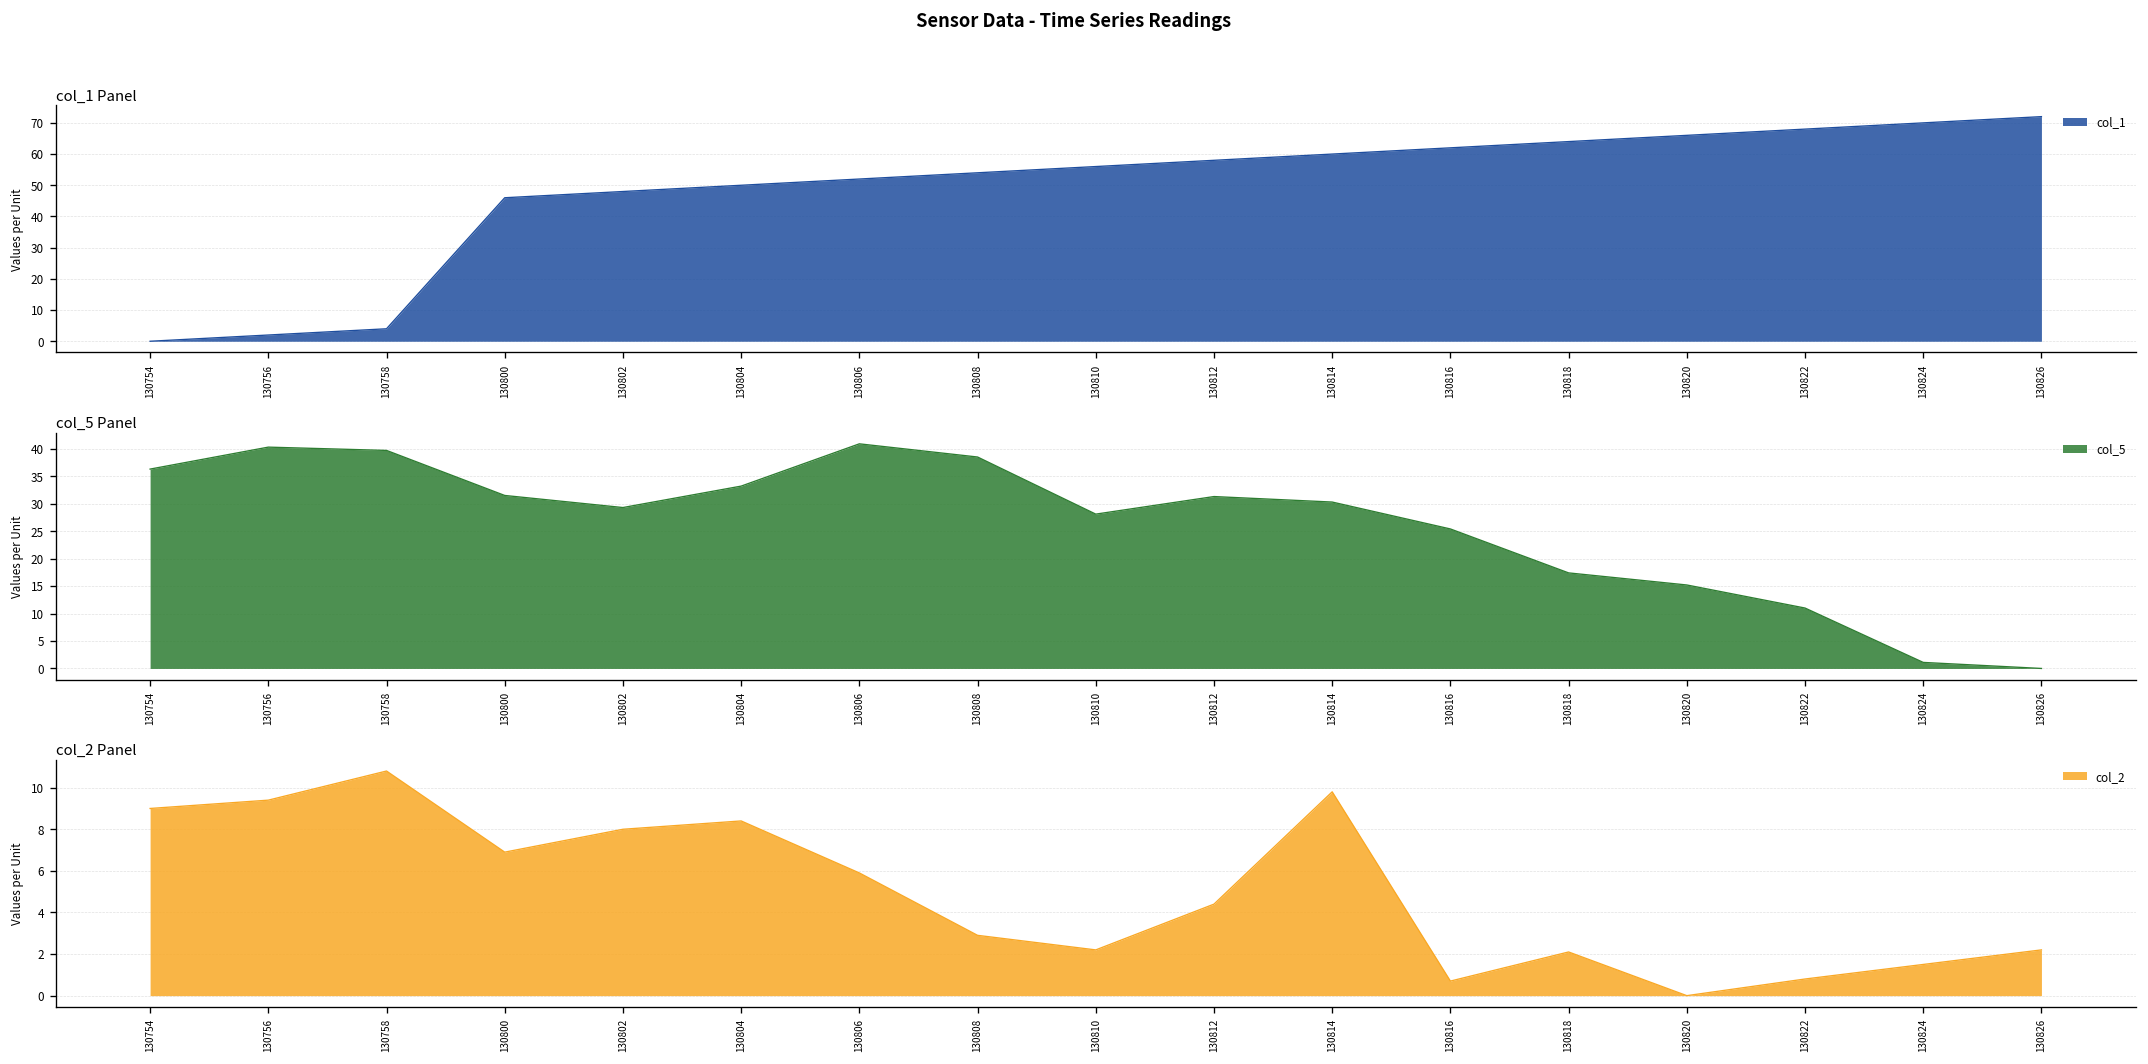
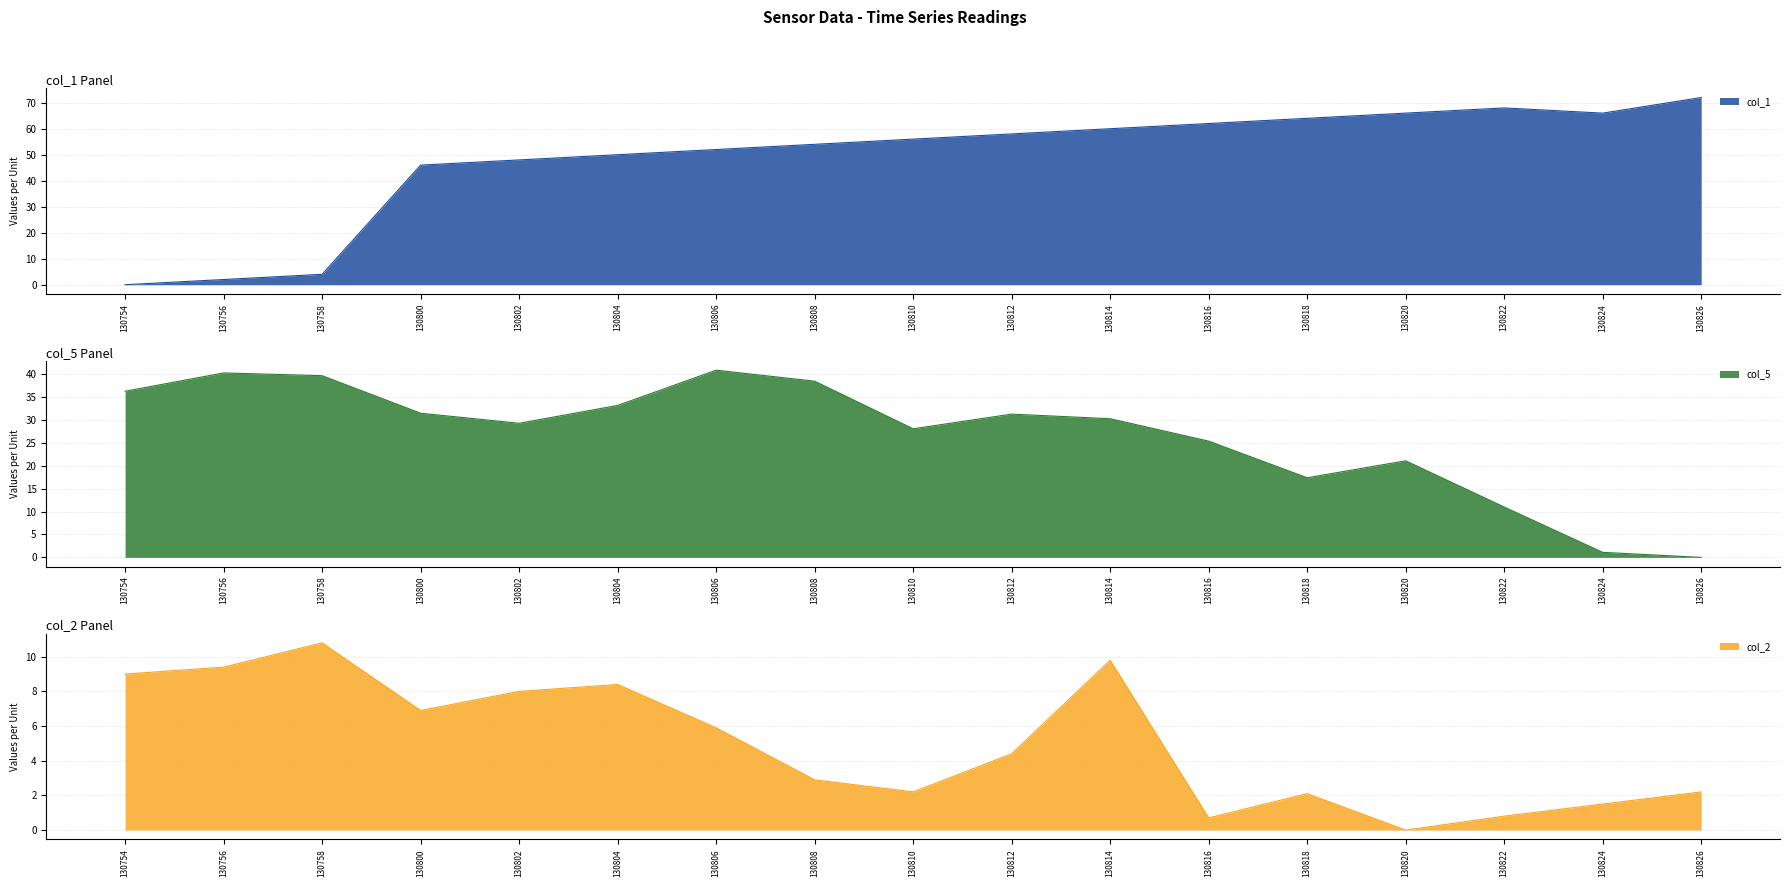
col_1 Panel, 130824: 70 -> 66
col_5 Panel, 130820: 15 -> 21
